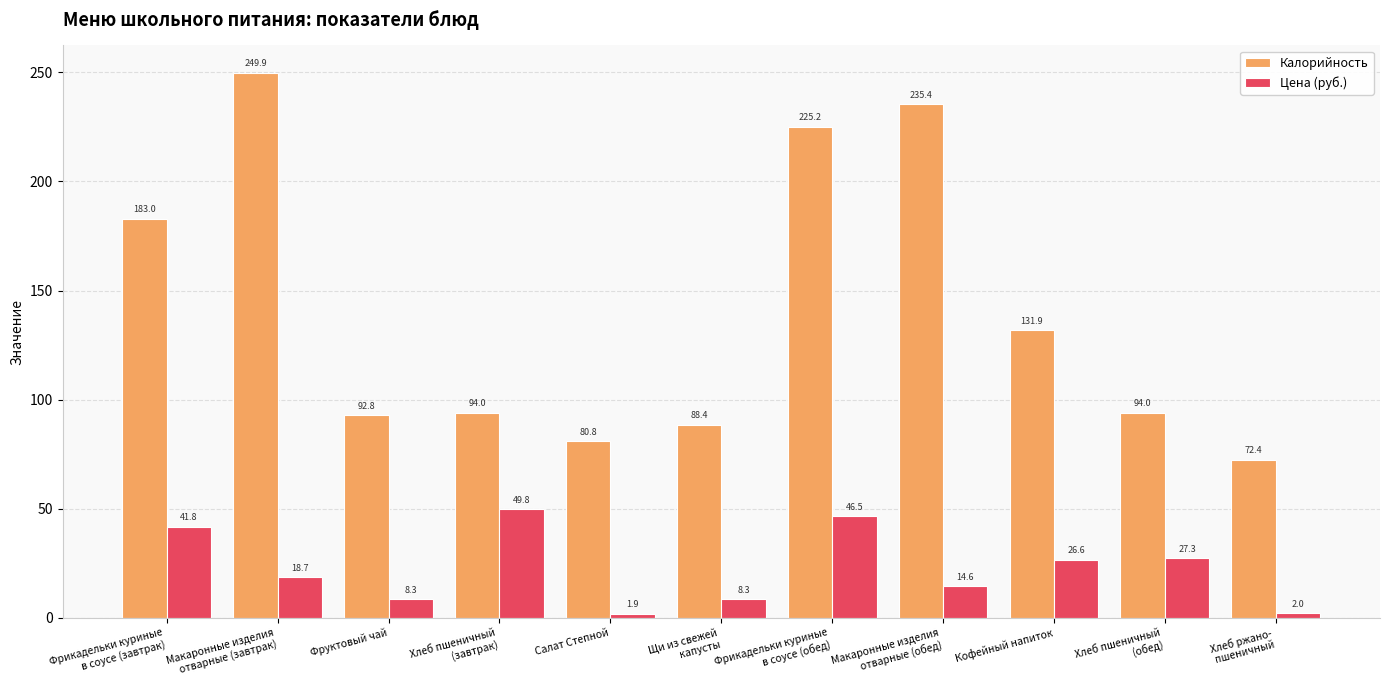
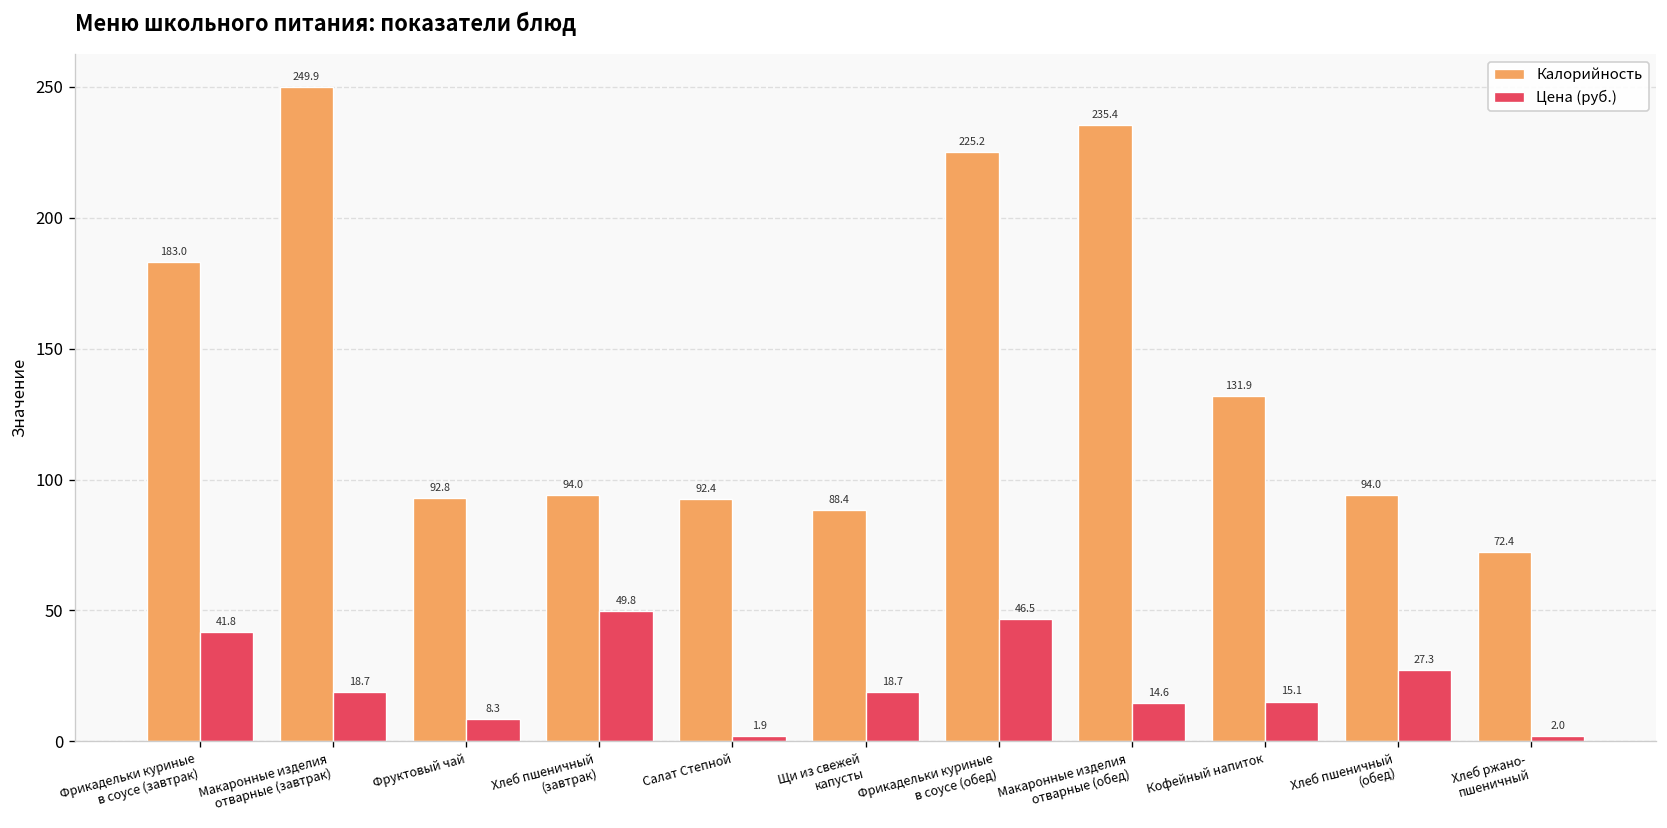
Калорийность, Салат Степной: 80.8 -> 92.4
Цена (руб.), Щи из свежей капусты: 8.3 -> 18.7
Цена (руб.), Кофейный напиток: 26.6 -> 15.1
